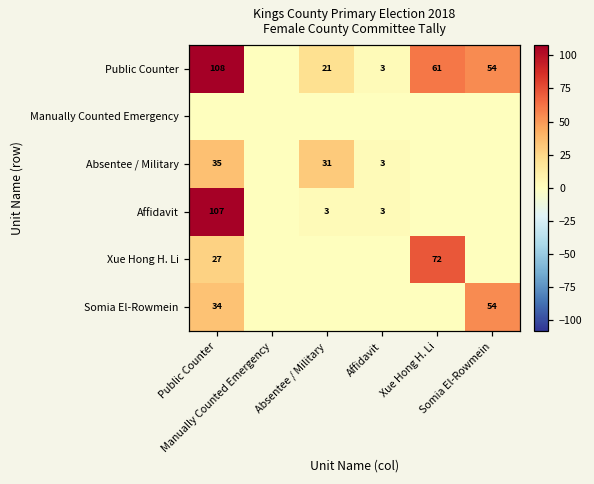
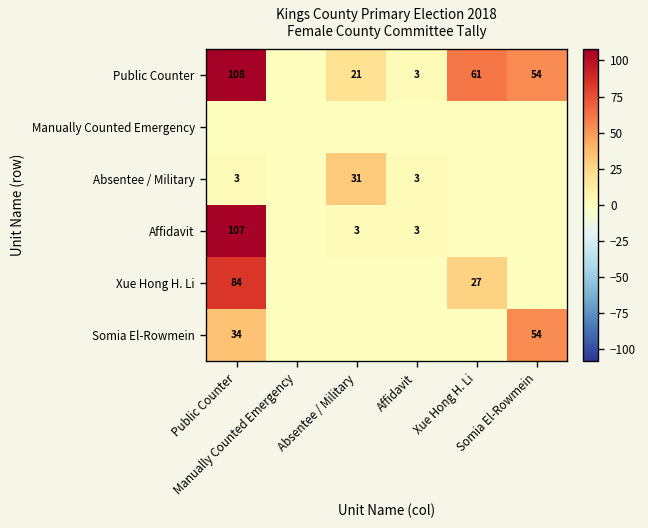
Absentee / Military, Public Counter: 35 -> 3
Xue Hong H. Li, Public Counter: 27 -> 84
Xue Hong H. Li, Xue Hong H. Li: 72 -> 27
